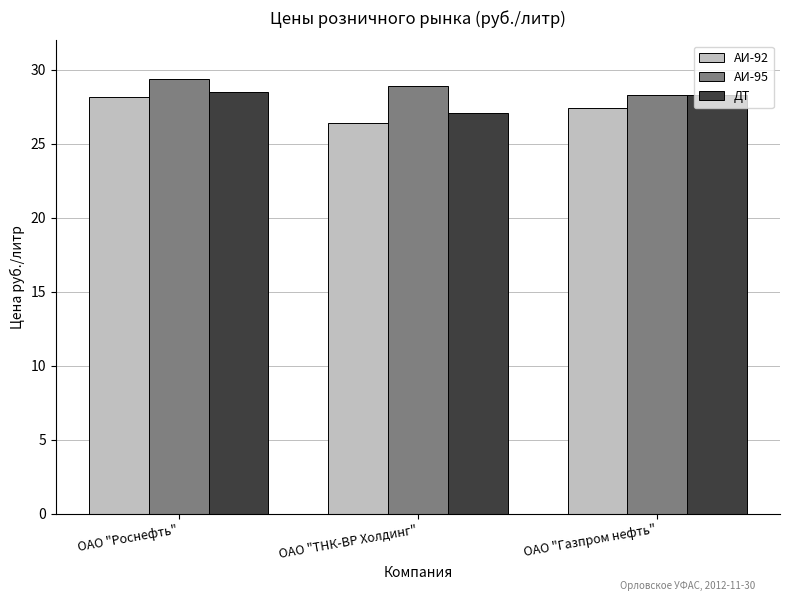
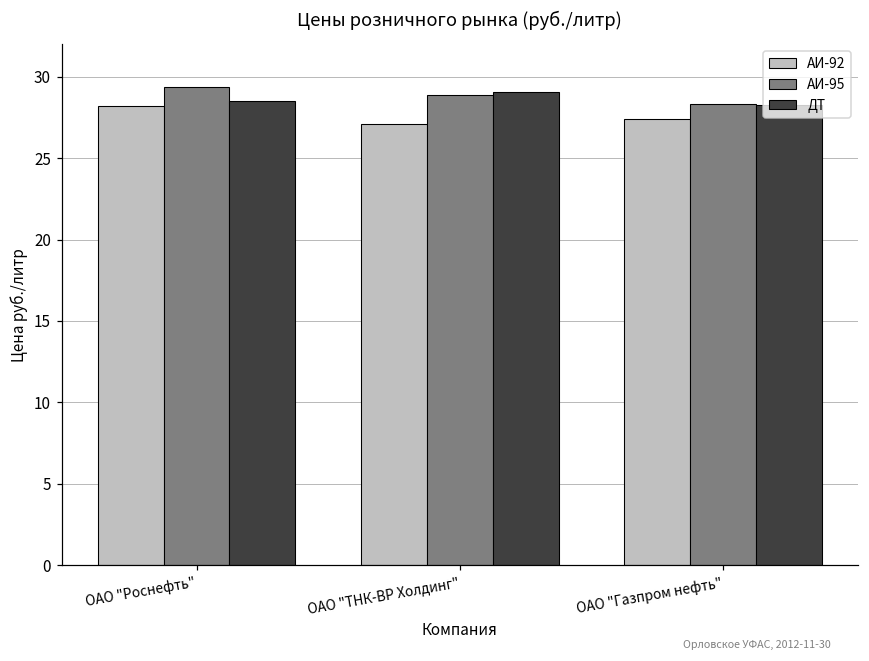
АИ-92, ОАО "ТНК-ВР Холдинг": 26.4 -> 27.1
ДТ, ОАО "ТНК-ВР Холдинг": 27.1 -> 29.1
